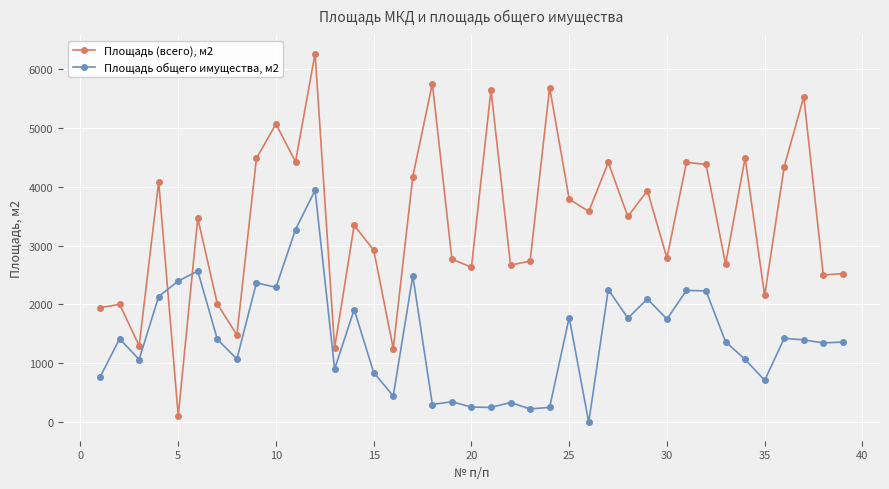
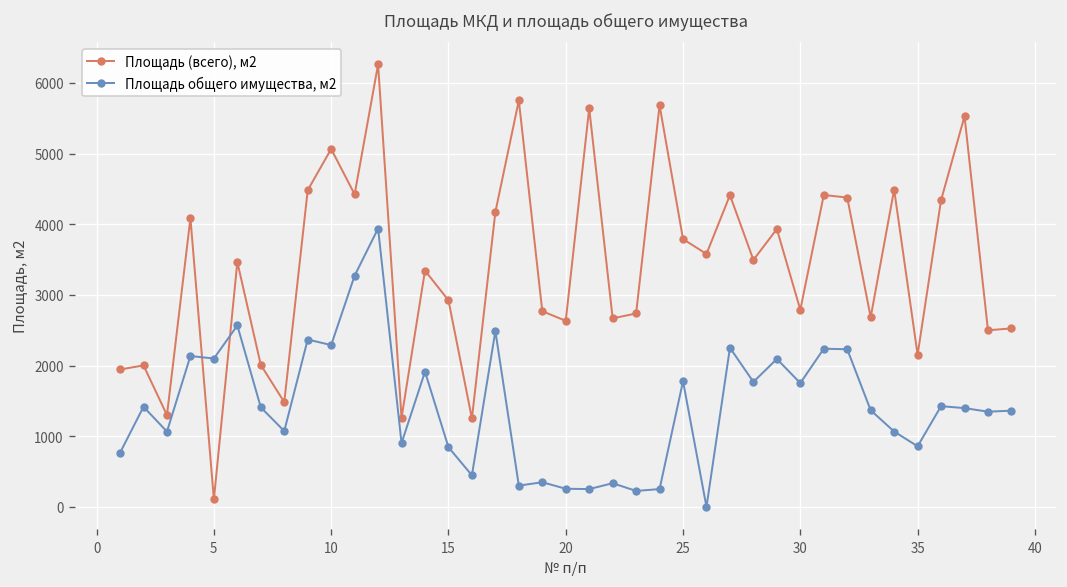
Площадь общего имущества, м2, 5: 2400 -> 2100
Площадь общего имущества, м2, 35: 700 -> 900
